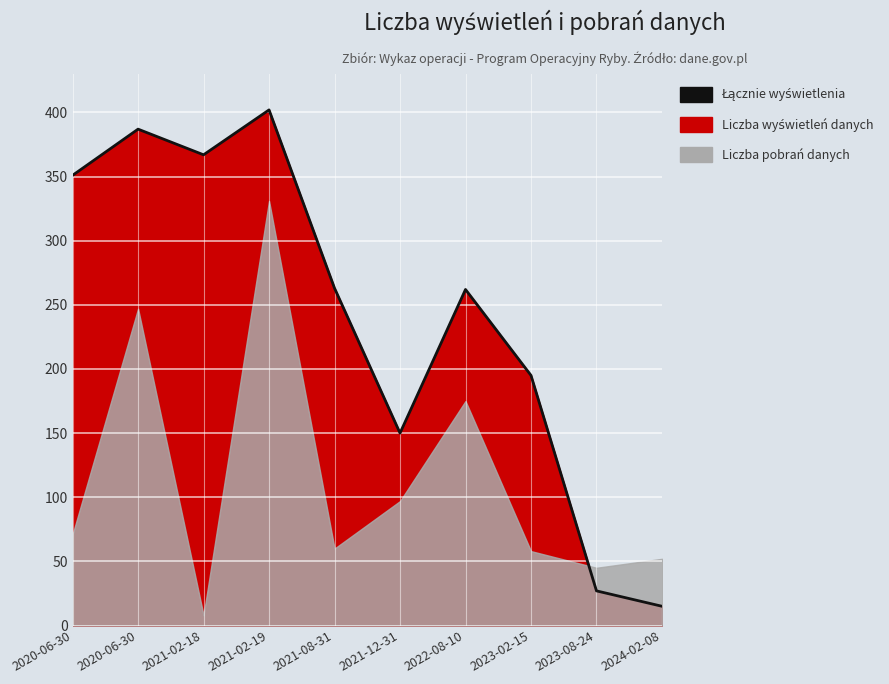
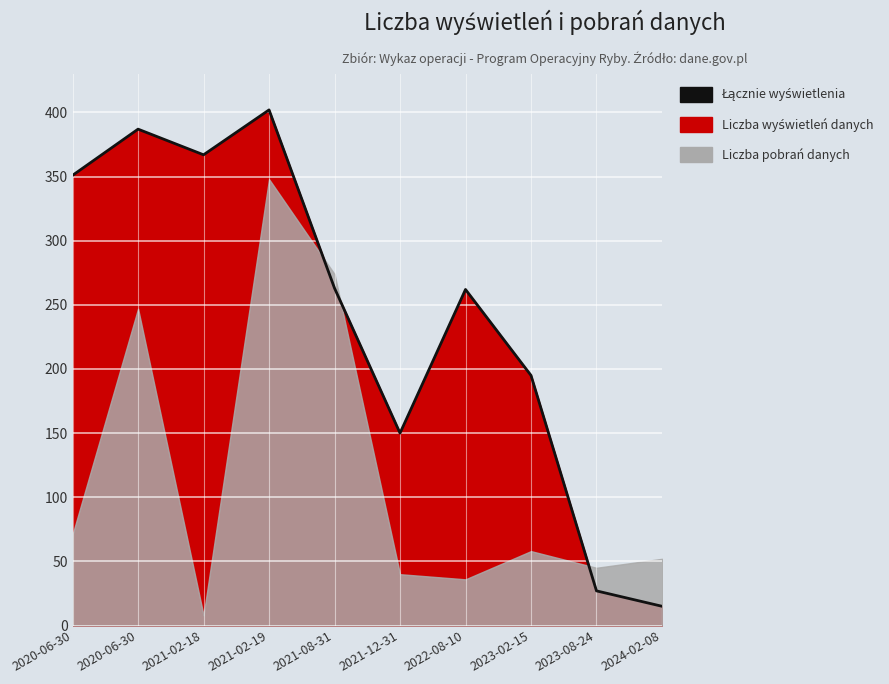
Liczba pobrań danych, 2021-02-19: 331 -> 348
Liczba pobrań danych, 2021-08-31: 60 -> 274
Liczba pobrań danych, 2021-12-31: 97 -> 40
Liczba pobrań danych, 2022-08-10: 175 -> 36
